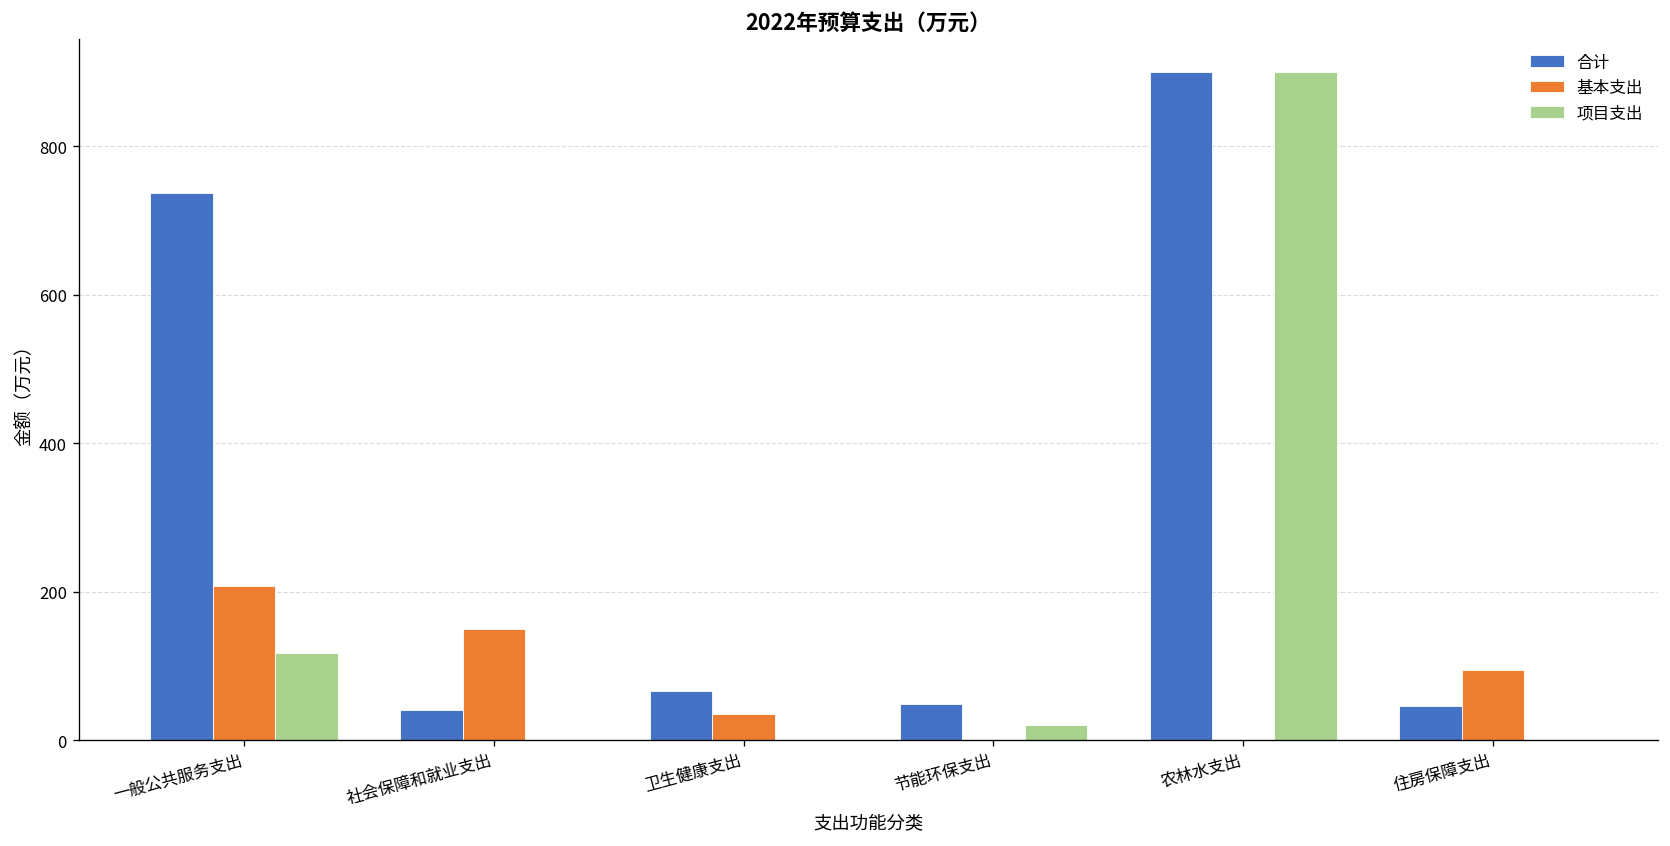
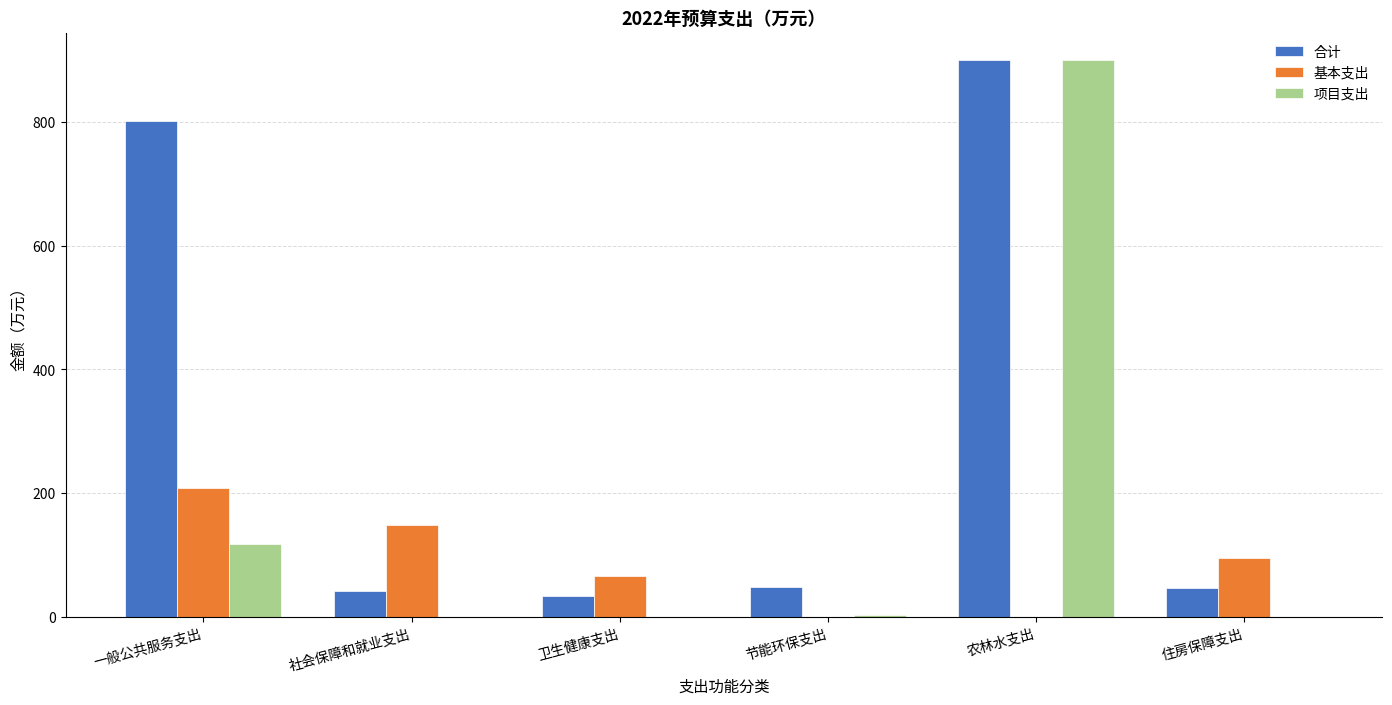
合计, 一般公共服务支出: 740 -> 800
合计, 卫生健康支出: 70 -> 30
基本支出, 卫生健康支出: 40 -> 70
项目支出, 节能环保支出: 20 -> 0
